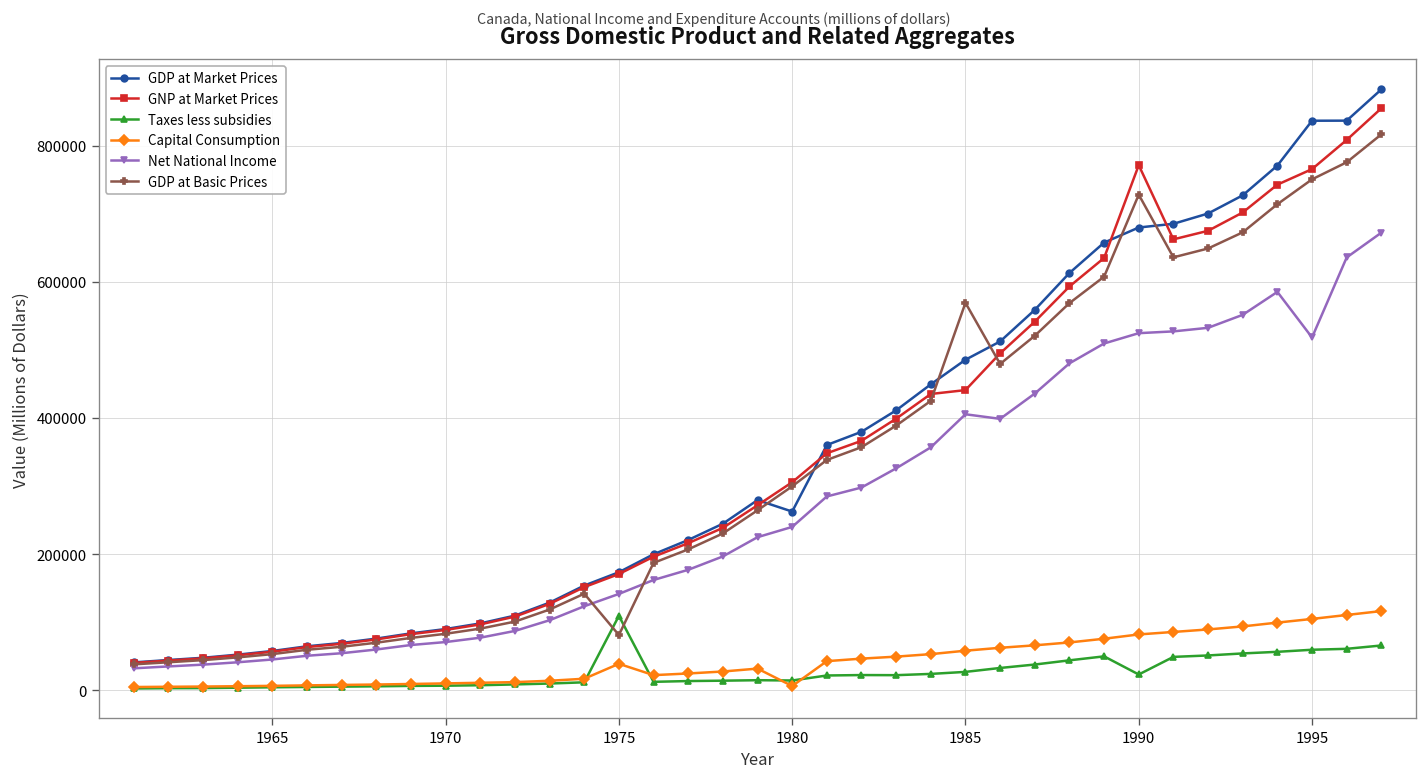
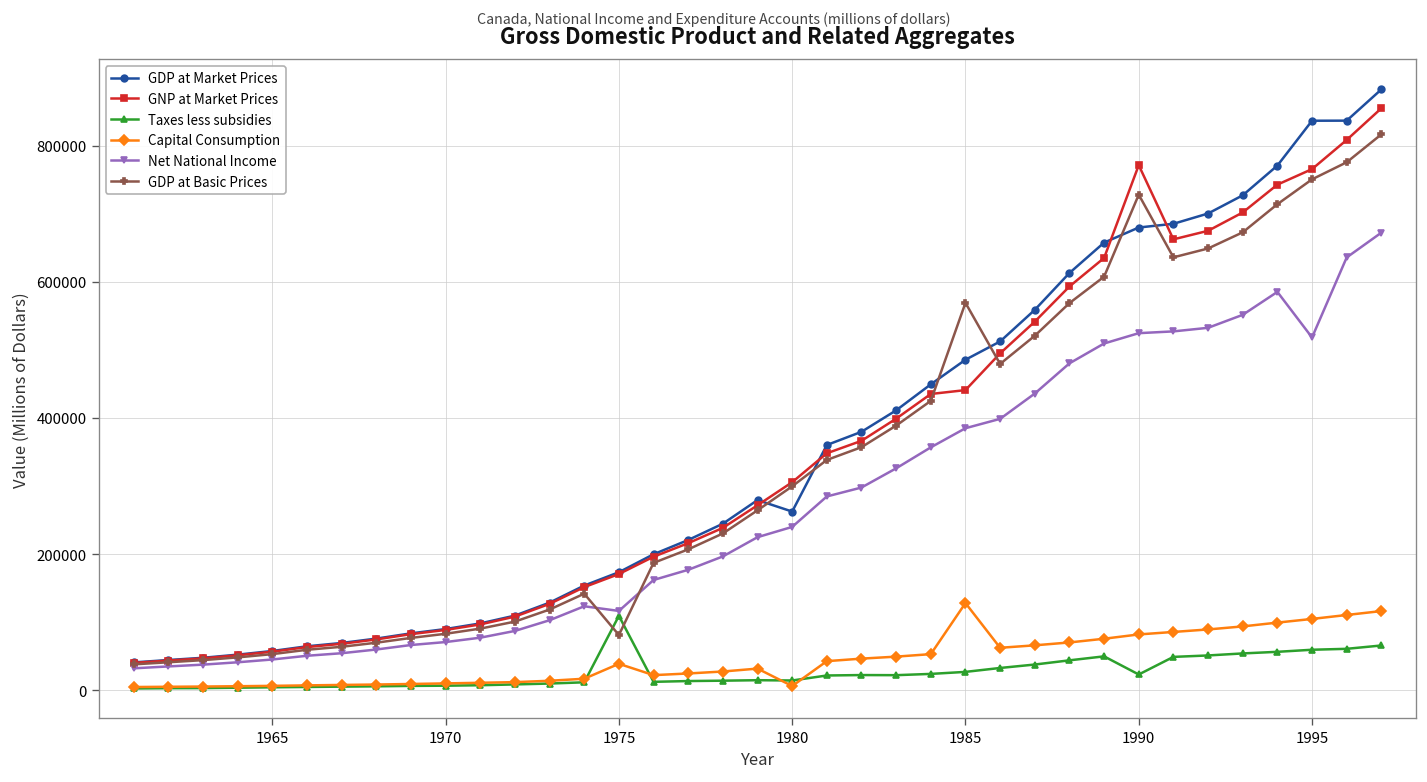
Net National Income, 1975: 140000 -> 120000
Capital Consumption, 1985: 60000 -> 130000
Net National Income, 1985: 410000 -> 390000
